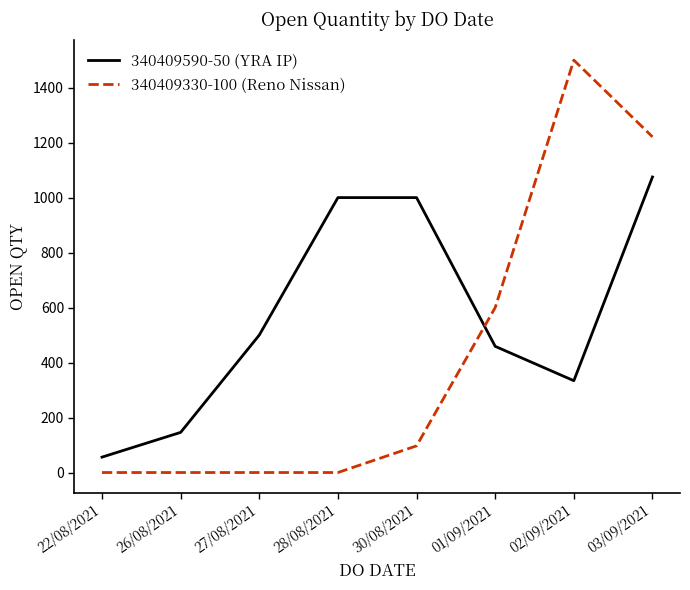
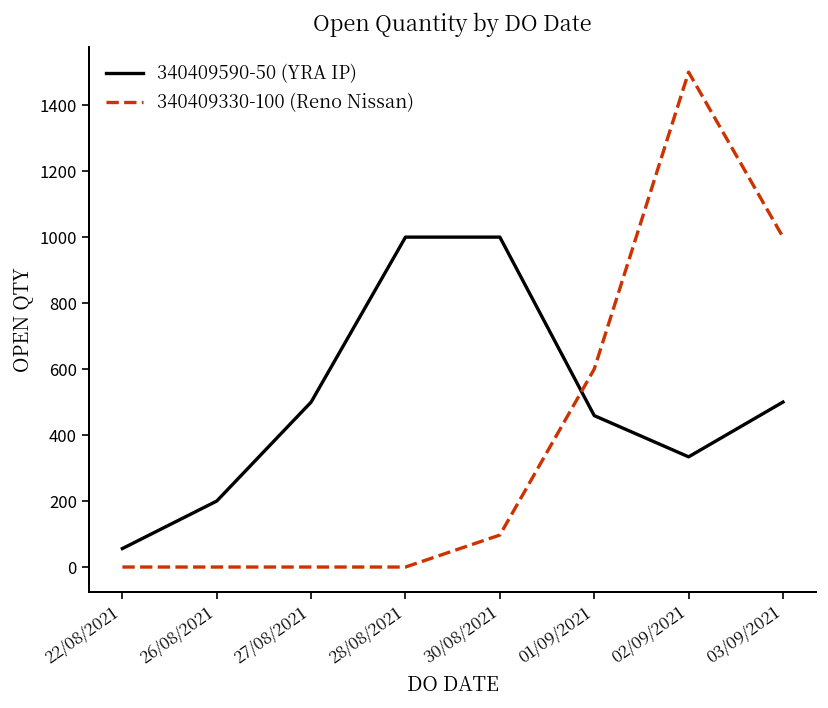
340409590-50 (YRA IP), 26/08/2021: 150 -> 200
340409590-50 (YRA IP), 03/09/2021: 1080 -> 500
340409330-100 (Reno Nissan), 03/09/2021: 1220 -> 1000
